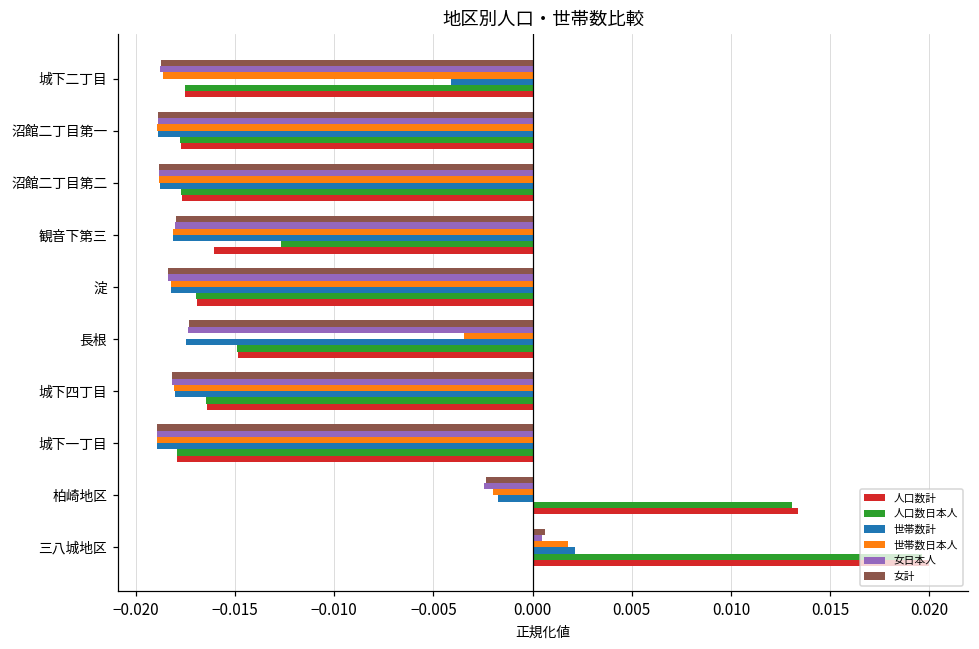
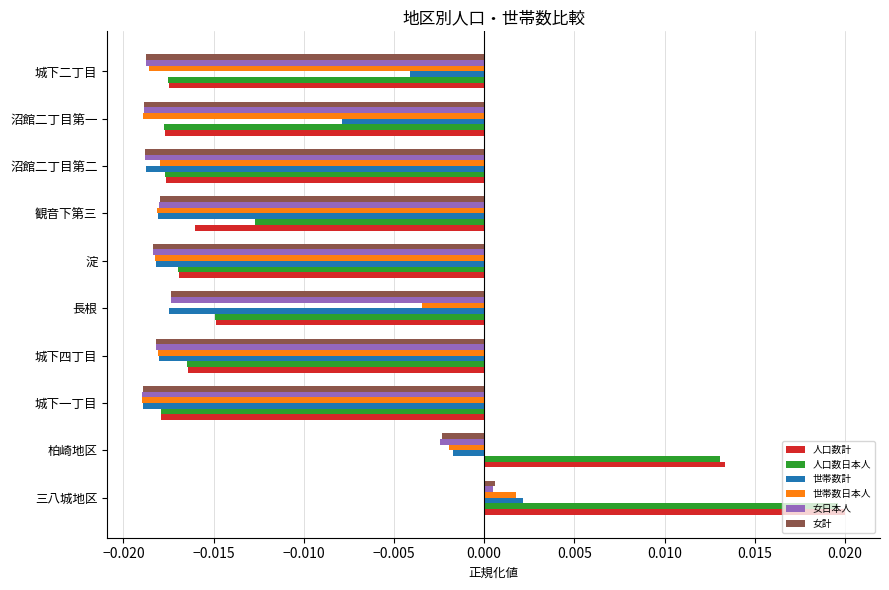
世帯数計, 沼館二丁目第一: -0.0189 -> -0.0079
世帯数日本人, 沼館二丁目第二: -0.0188 -> -0.0180
